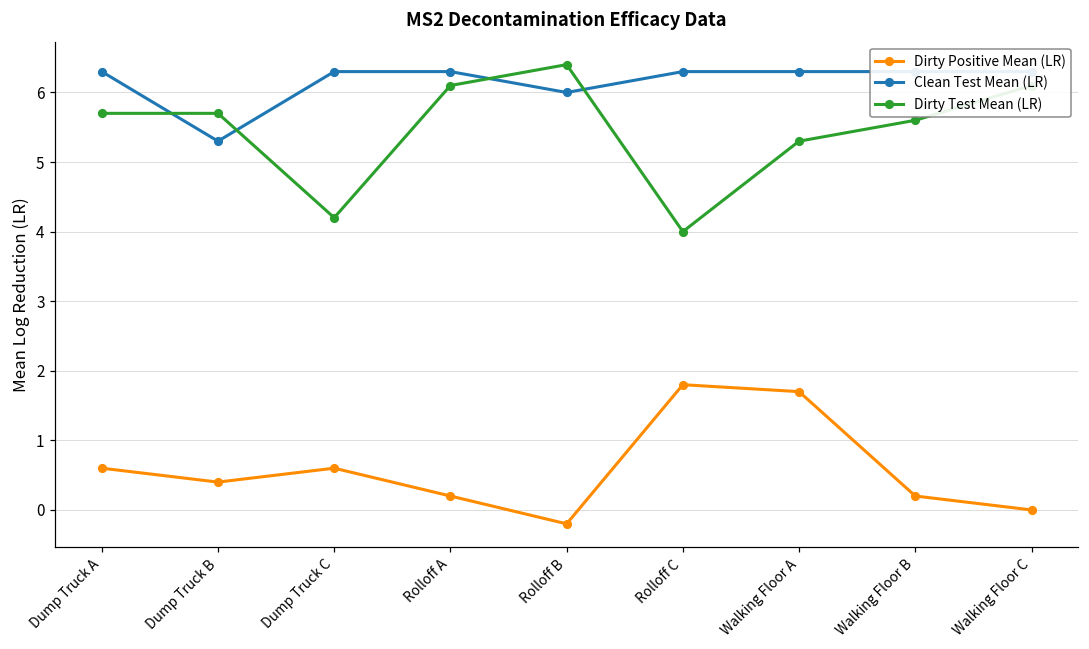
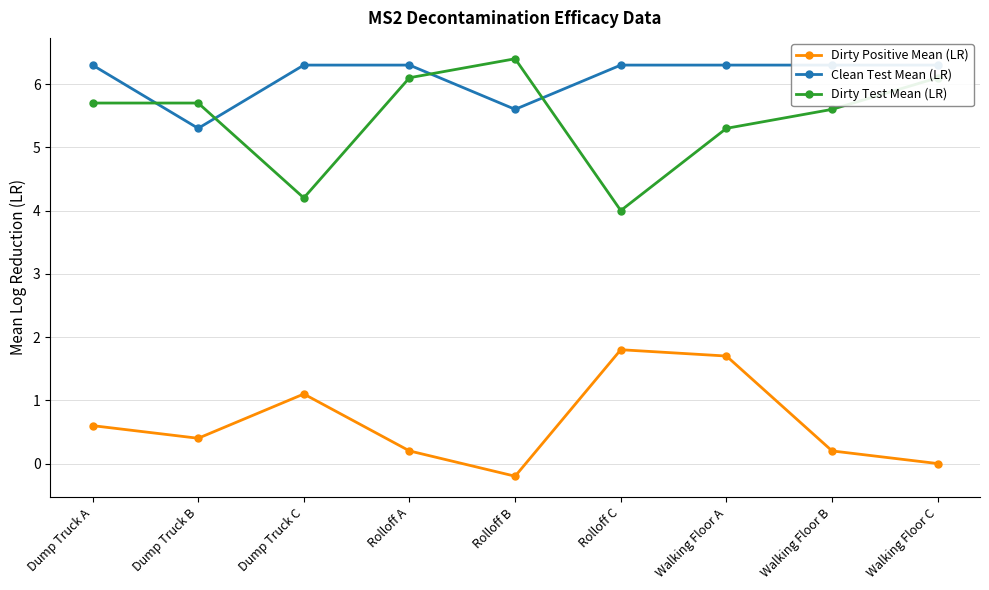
Dirty Positive Mean (LR), Dump Truck C: 0.6 -> 1.1
Clean Test Mean (LR), Rolloff B: 6.0 -> 5.6
